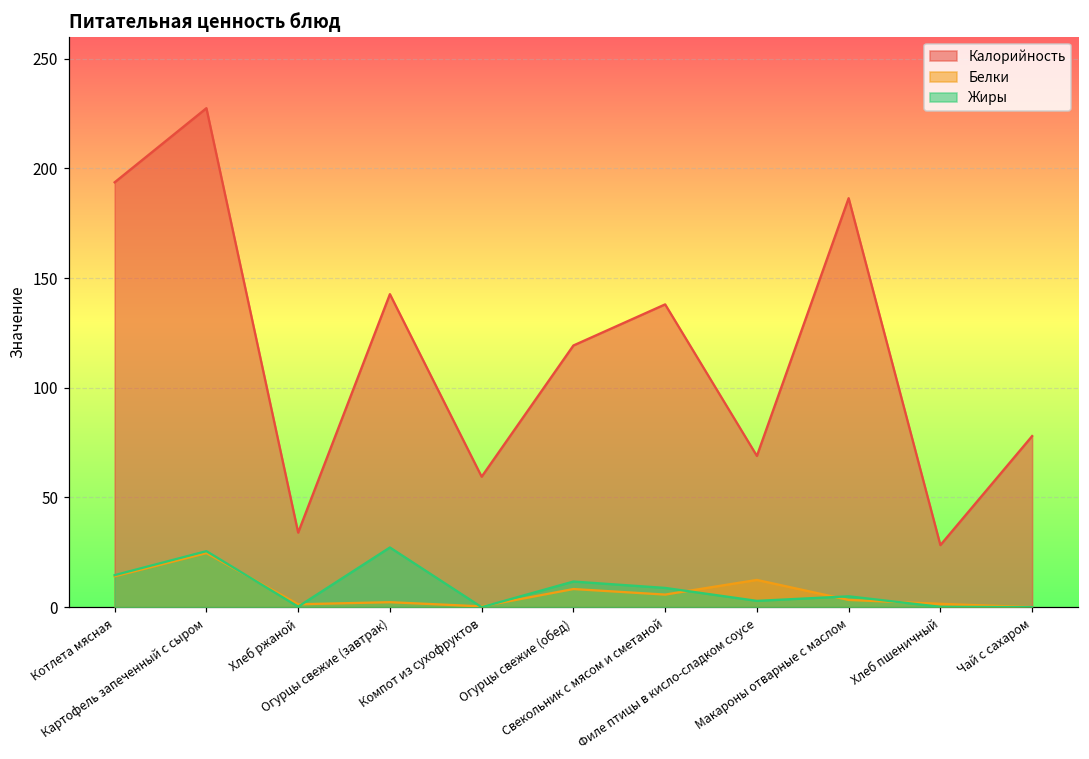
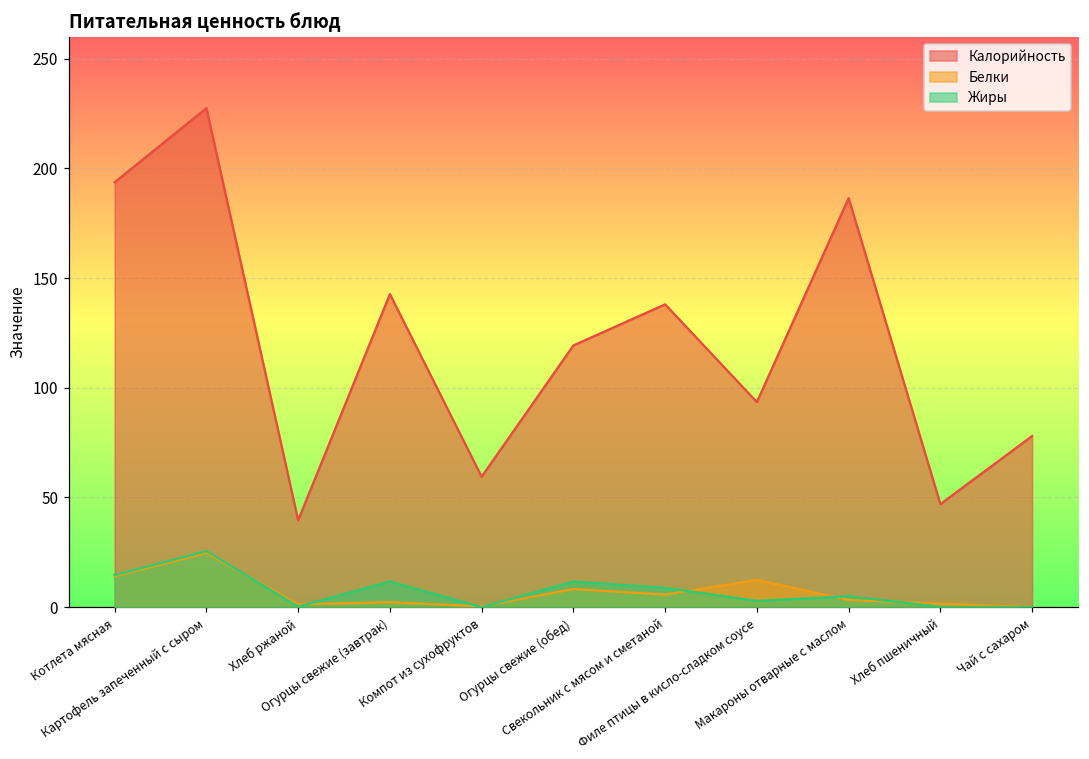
Калорийность, Хлеб ржаной: 34 -> 40
Жиры, Огурцы свежие (завтрак): 27 -> 12
Калорийность, Филе птицы в кисло-сладком соусе: 69 -> 94
Калорийность, Хлеб пшеничный: 28 -> 47
